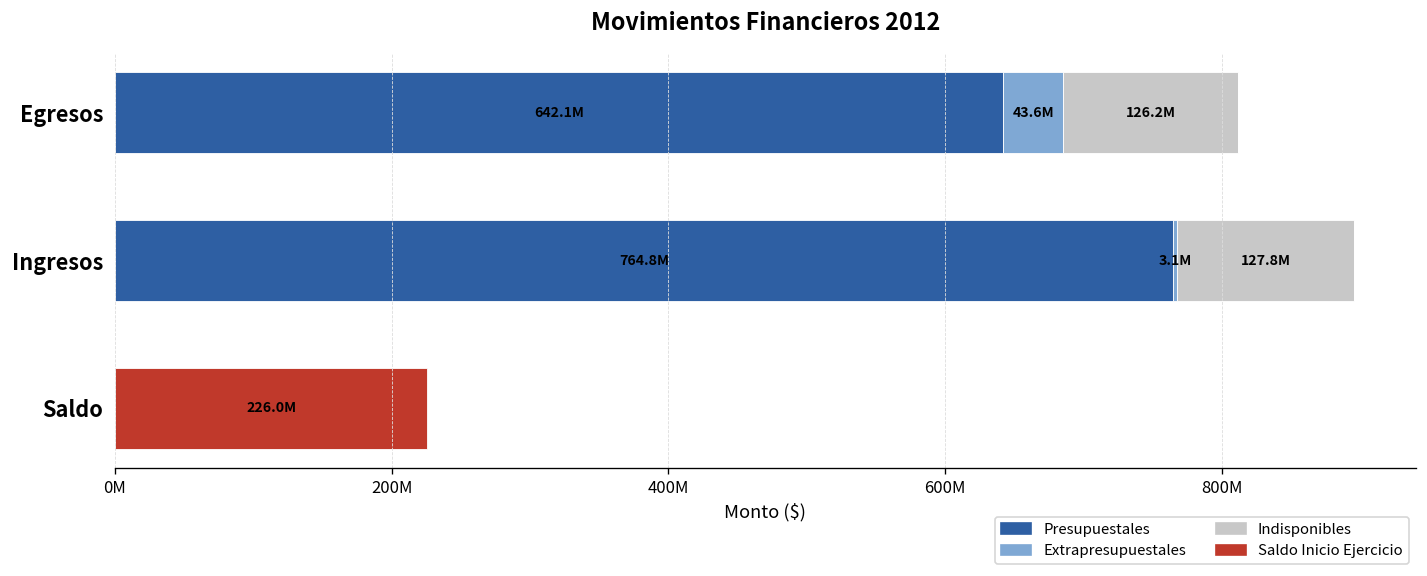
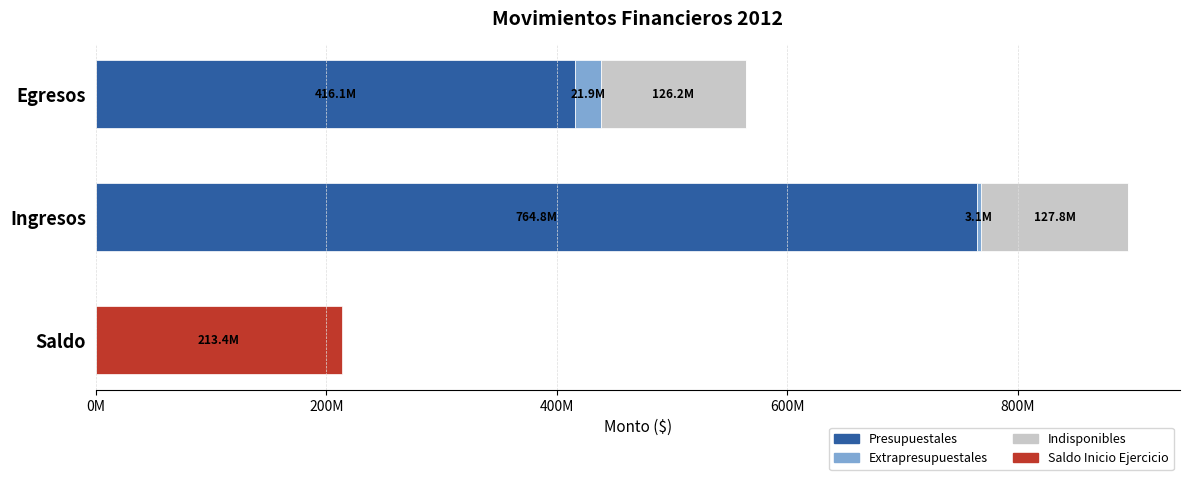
Presupuestales, Egresos: 642.1M -> 416.1M
Extrapresupuestales, Egresos: 43.6M -> 21.9M
Saldo Inicio Ejercicio, Saldo: 226.0M -> 213.4M
